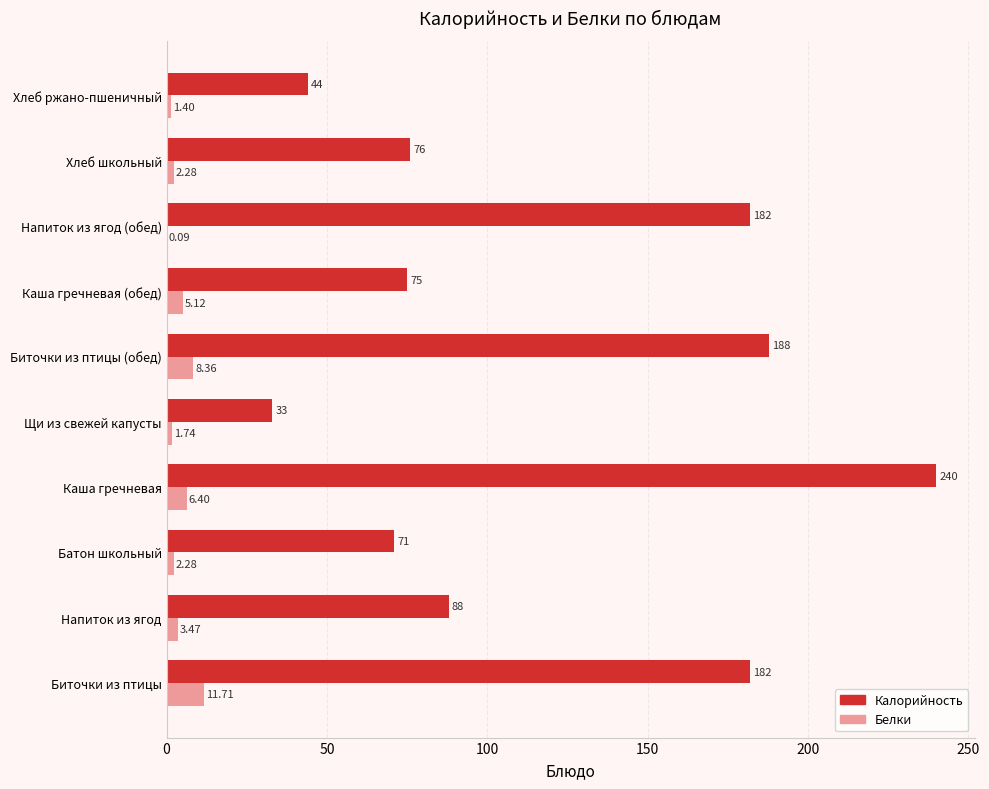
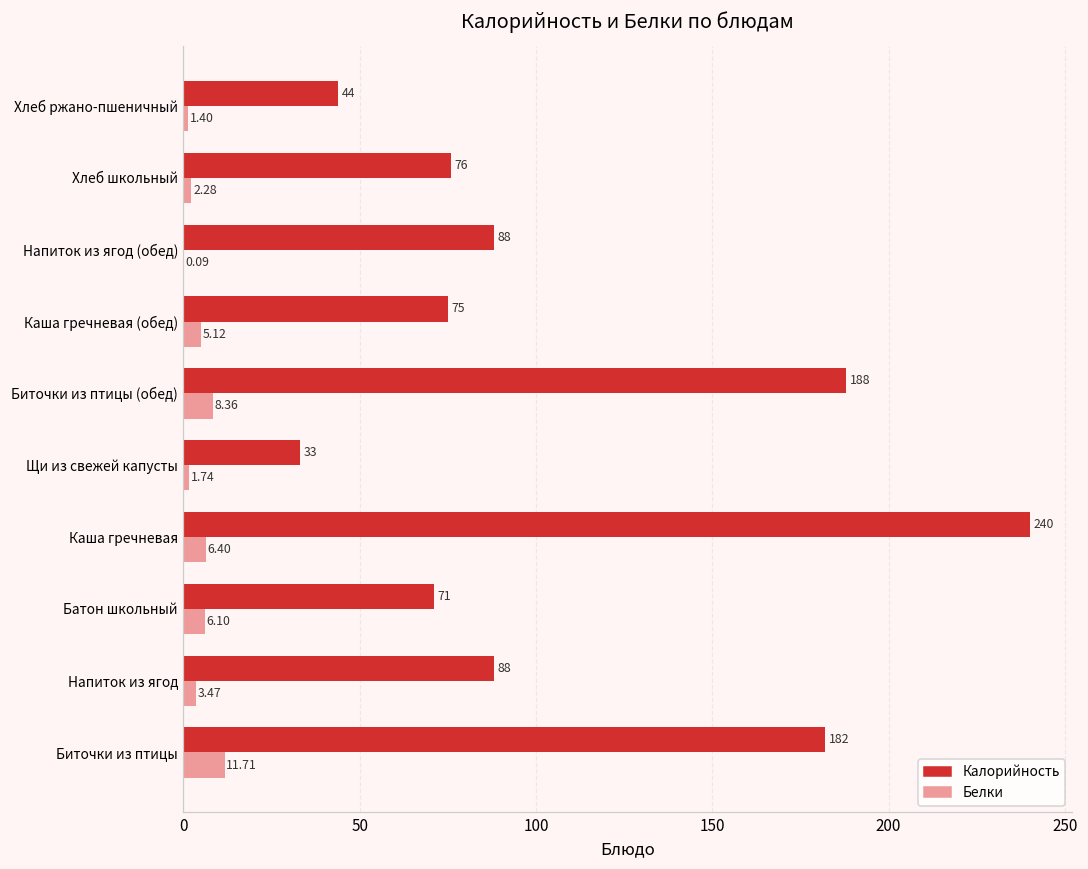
Калорийность, Напиток из ягод (обед): 182 -> 88
Белки, Батон школьный: 2.28 -> 6.10
